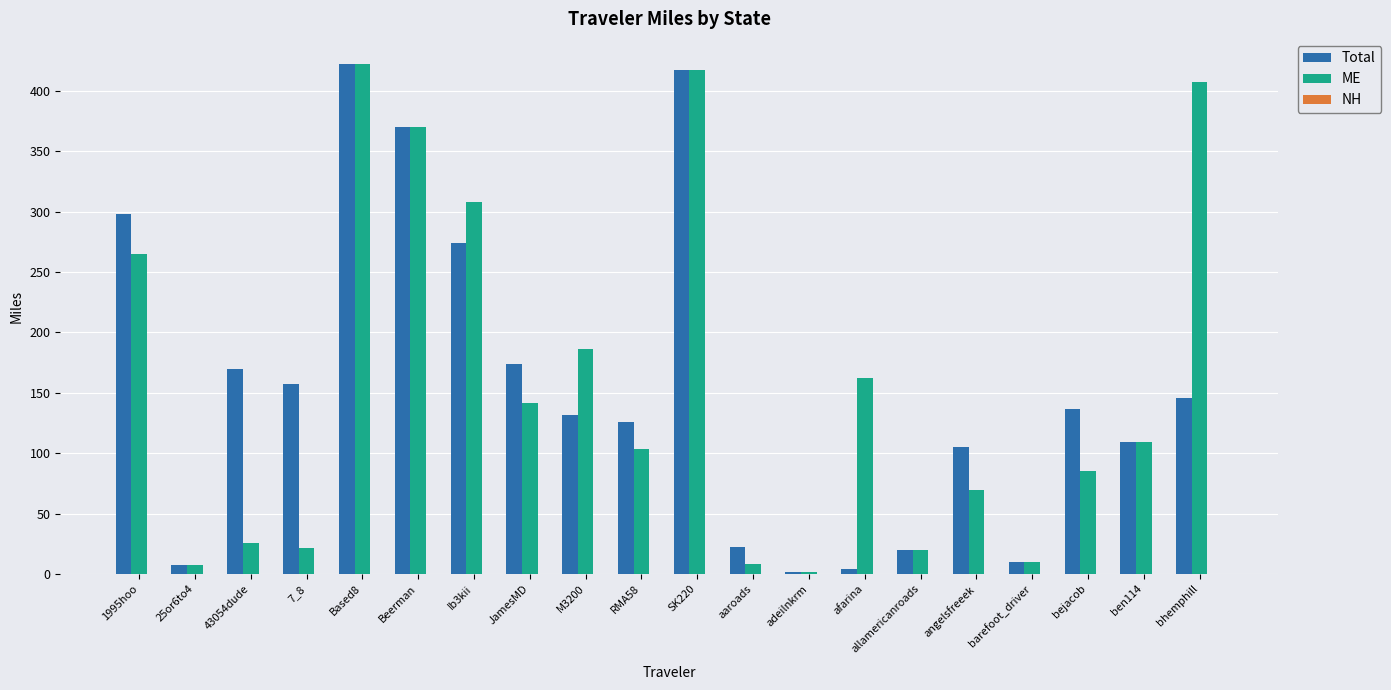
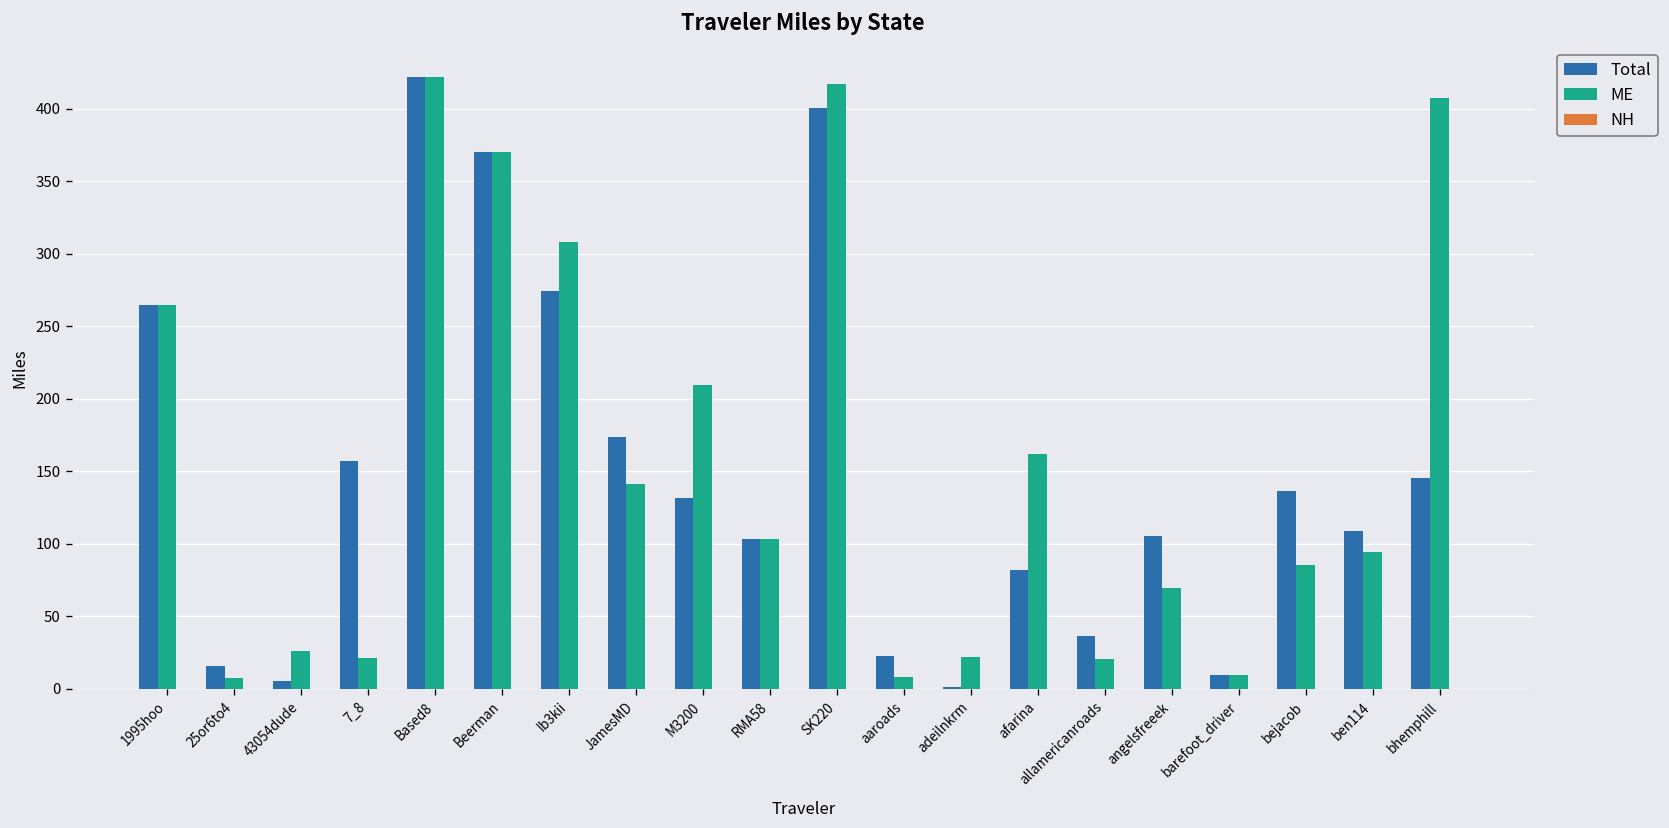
Total, 1995hoo: 298 -> 265
Total, 25or6to4: 8 -> 16
Total, 43054dude: 170 -> 5
ME, M3200: 187 -> 209
Total, RMA58: 126 -> 103
Total, SK220: 417 -> 401
ME, adeilnkrm: 1 -> 22
Total, afarina: 4 -> 82
Total, allamericanroads: 20 -> 37
ME, ben114: 109 -> 94
